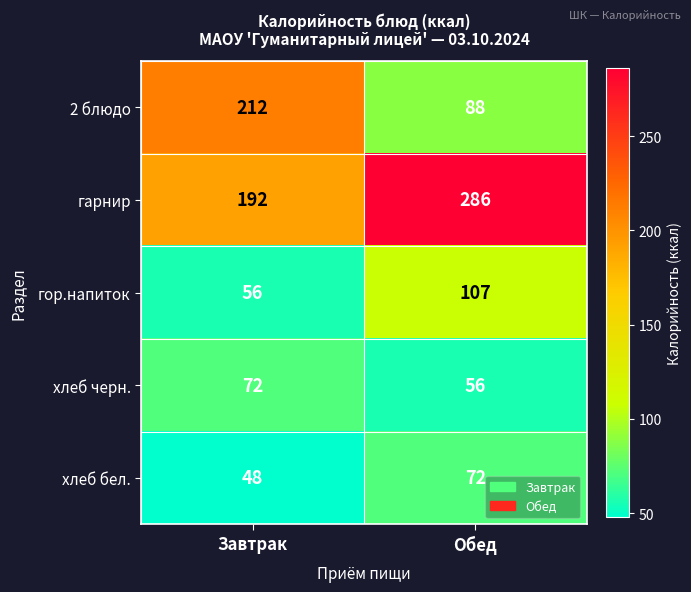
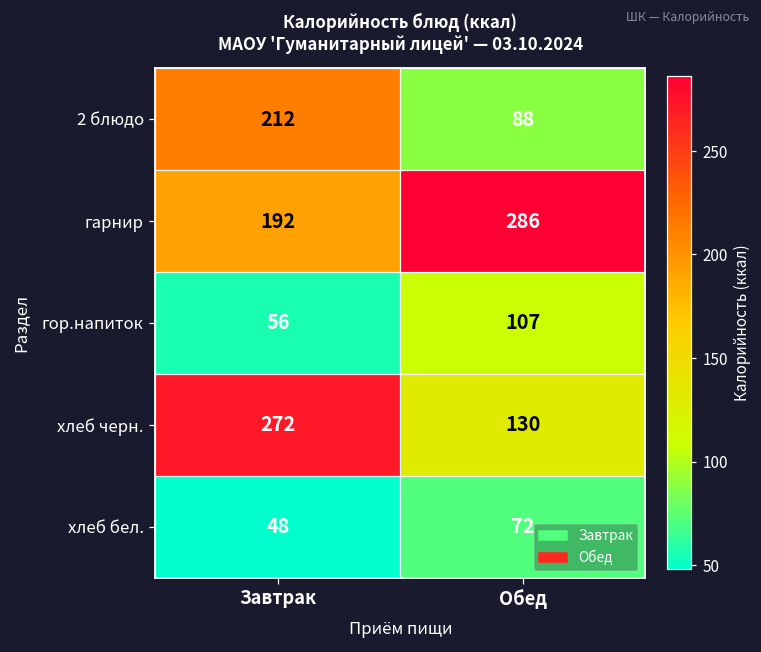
хлеб черн., Завтрак: 72 -> 272
хлеб черн., Обед: 56 -> 130
